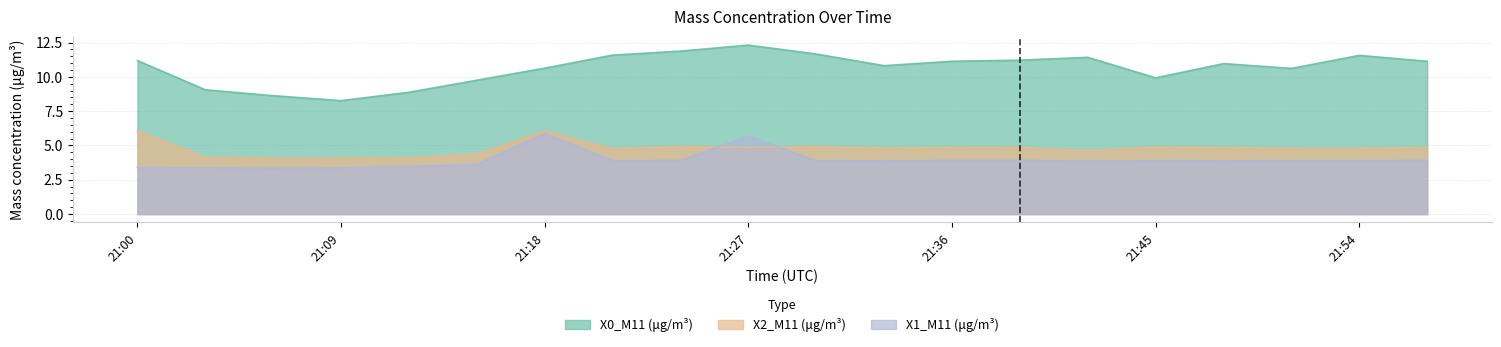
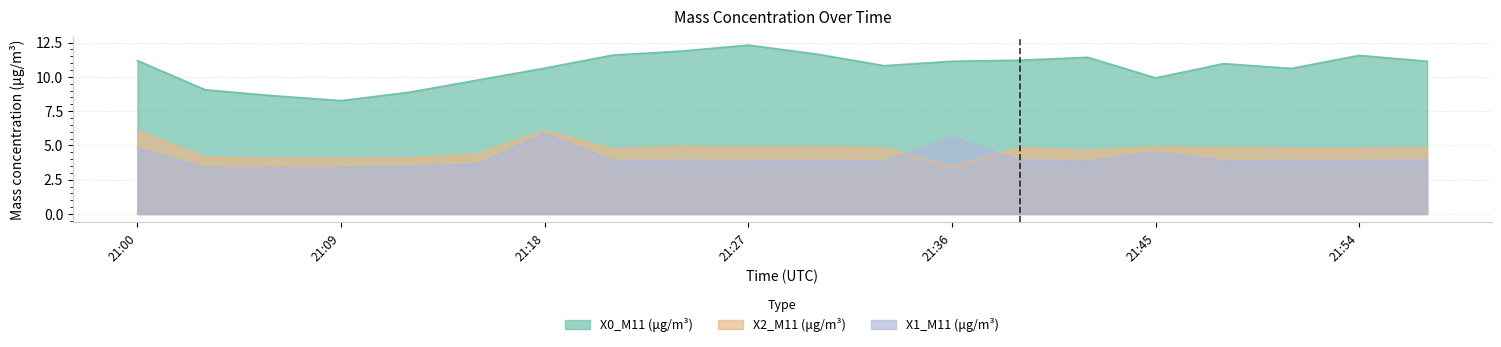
X1_M11 (μg/m³), 21:00: 3.4 -> 4.8
X1_M11 (μg/m³), 21:27: 5.7 -> 3.9
X2_M11 (μg/m³), 21:36: 4.8 -> 3.4
X1_M11 (μg/m³), 21:36: 3.9 -> 5.6
X1_M11 (μg/m³), 21:45: 3.9 -> 4.5
